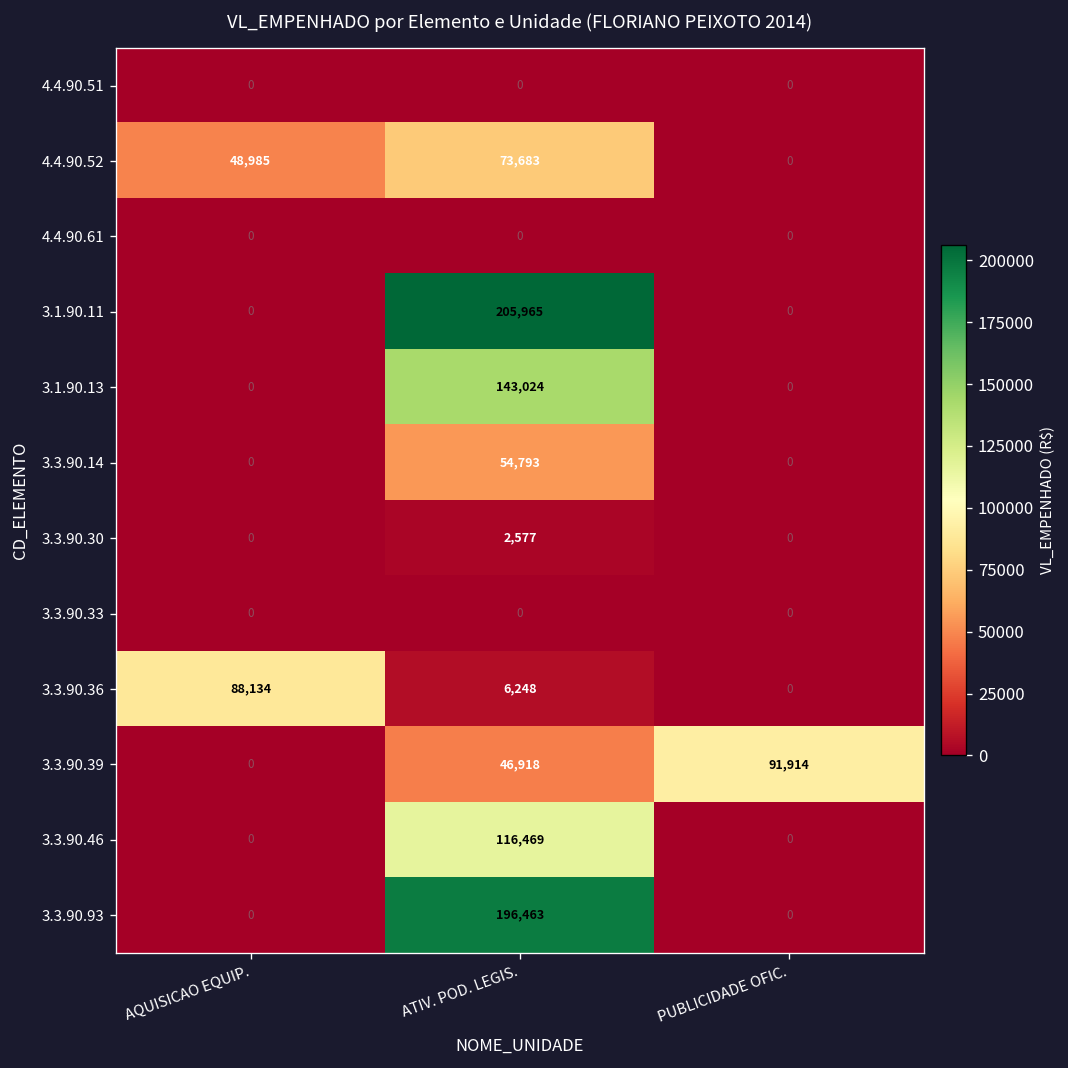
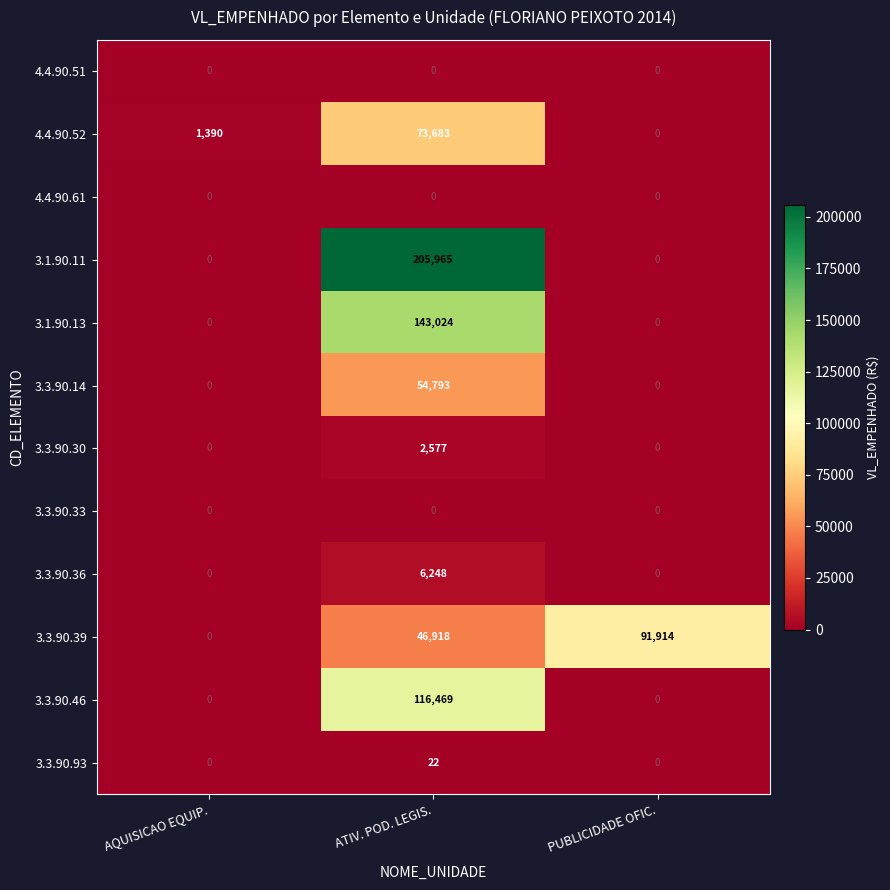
4.4.90.52, AQUISICAO EQUIP.: 48,985 -> 1,390
3.3.90.36, AQUISICAO EQUIP.: 88,134 -> 0
3.3.90.93, ATIV. POD. LEGIS.: 196,463 -> 22
